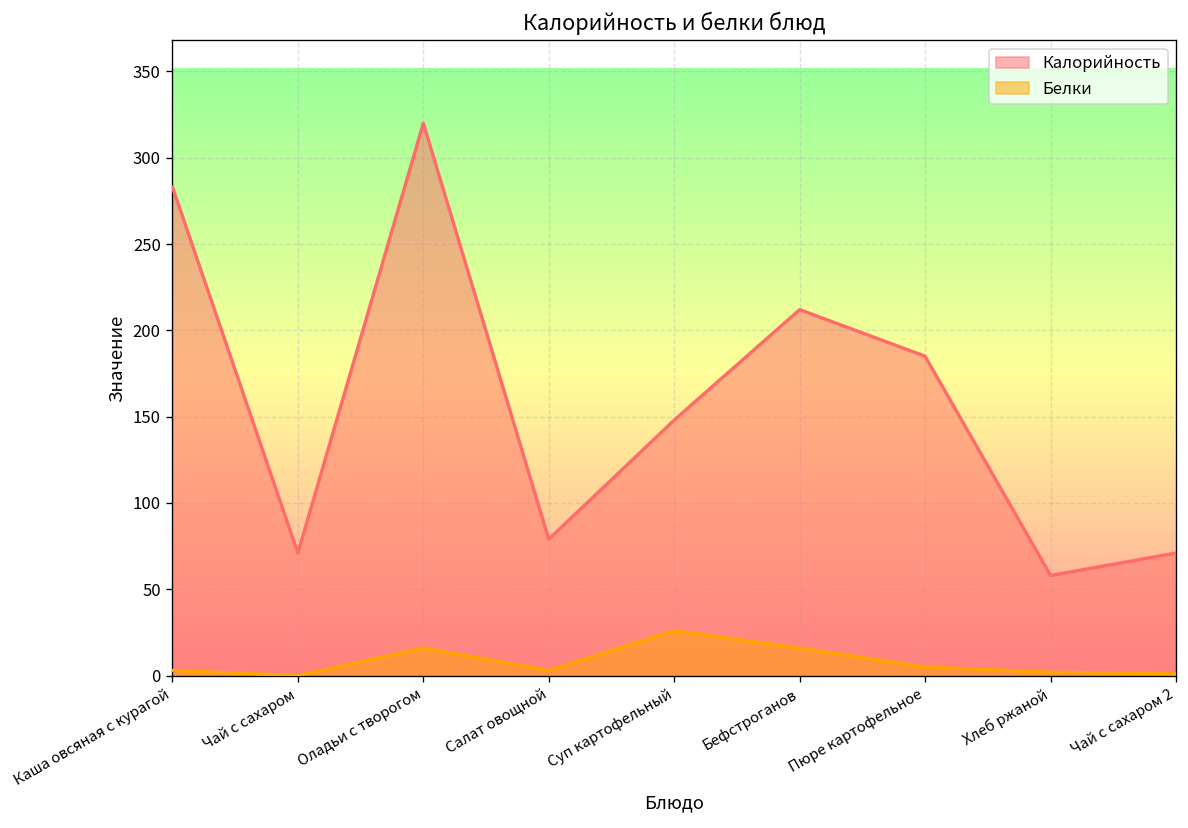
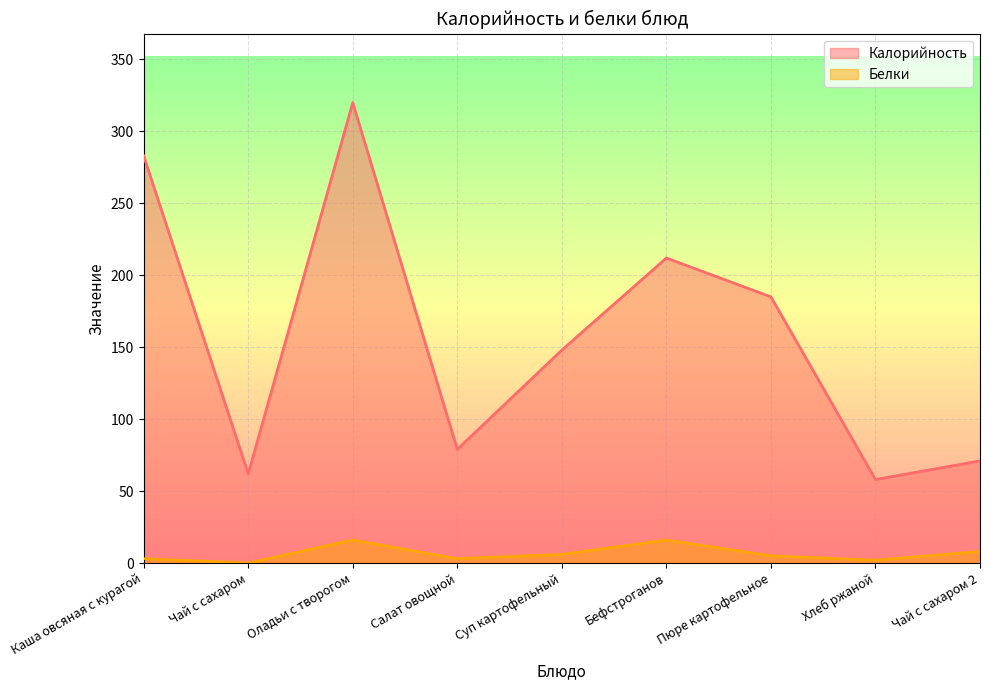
Калорийность, Чай с сахаром: 71 -> 62
Белки, Суп картофельный: 26 -> 6
Белки, Чай с сахаром 2: 1 -> 8
